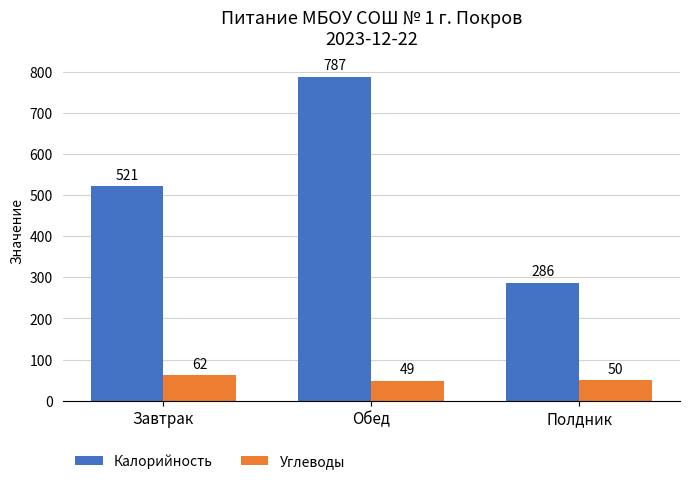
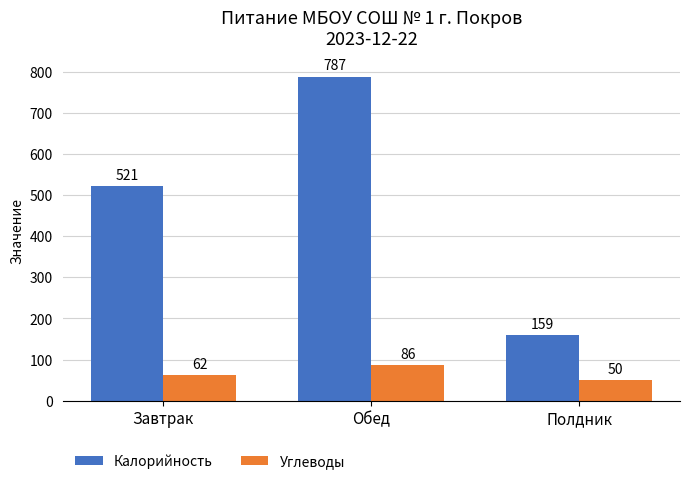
Углеводы, Обед: 49 -> 86
Калорийность, Полдник: 286 -> 159
